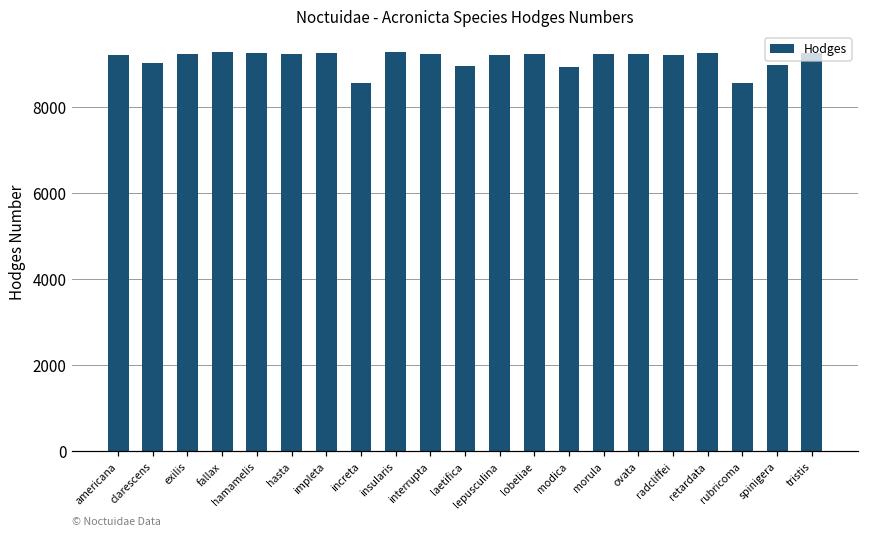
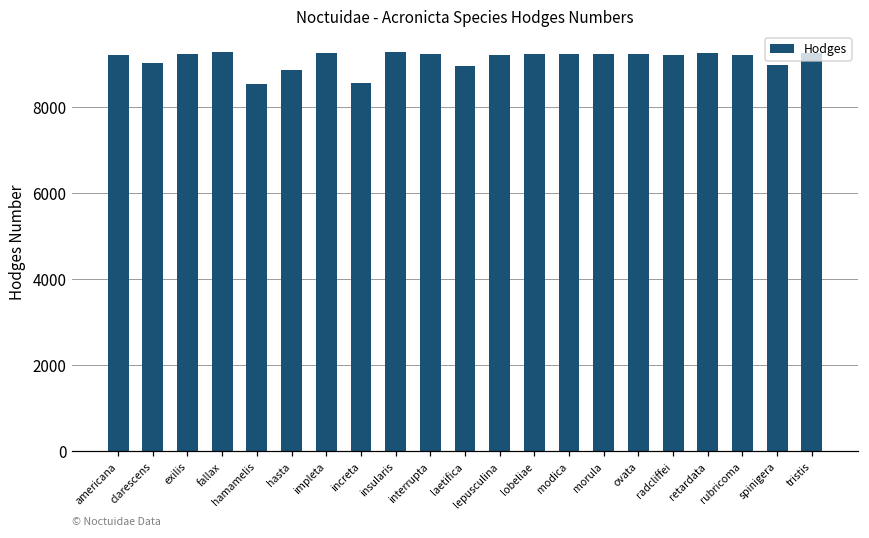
hamamelis: 9200 -> 8500
hasta: 9200 -> 8900
modica: 8900 -> 9200
rubricoma: 8600 -> 9200
